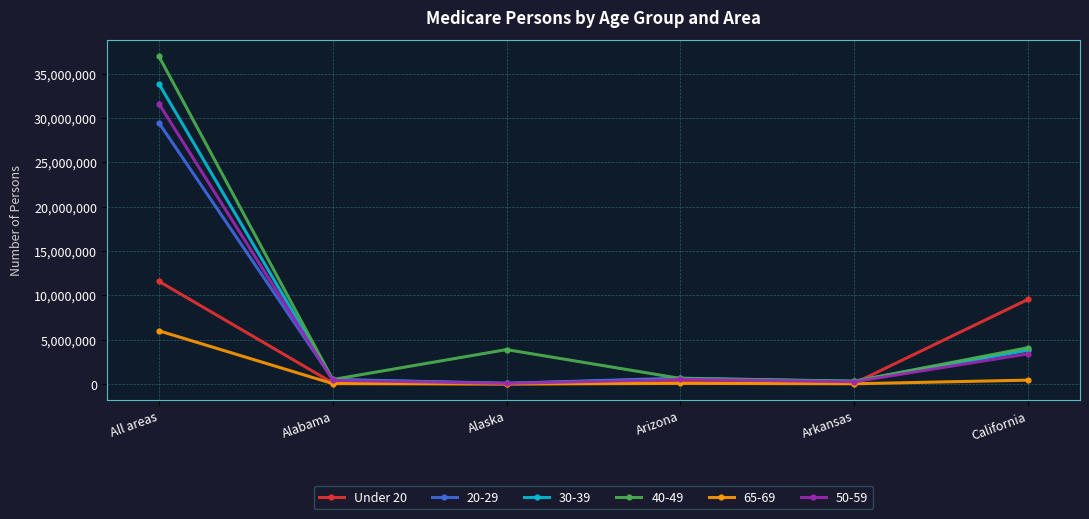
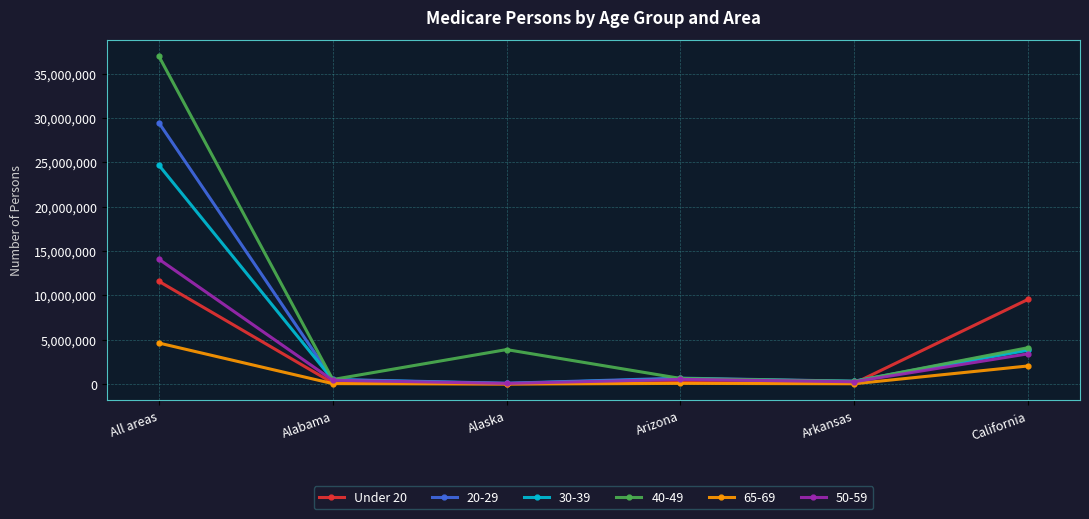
30-39, All areas: 34,000,000 -> 25,000,000
65-69, All areas: 6,000,000 -> 5,000,000
50-59, All areas: 32,000,000 -> 14,000,000
65-69, California: 0 -> 2,000,000
